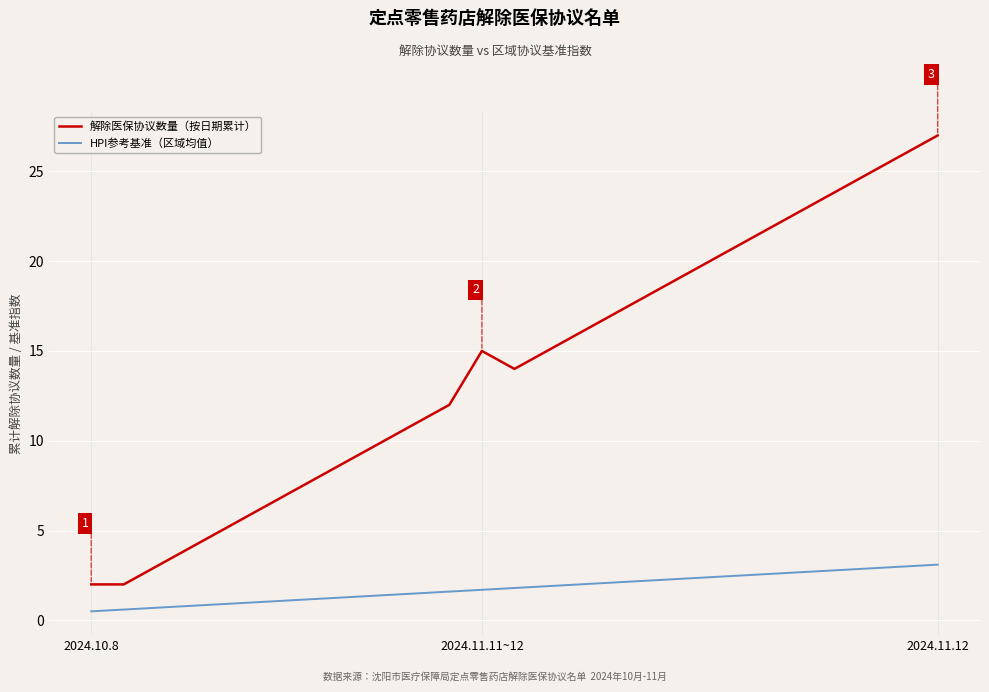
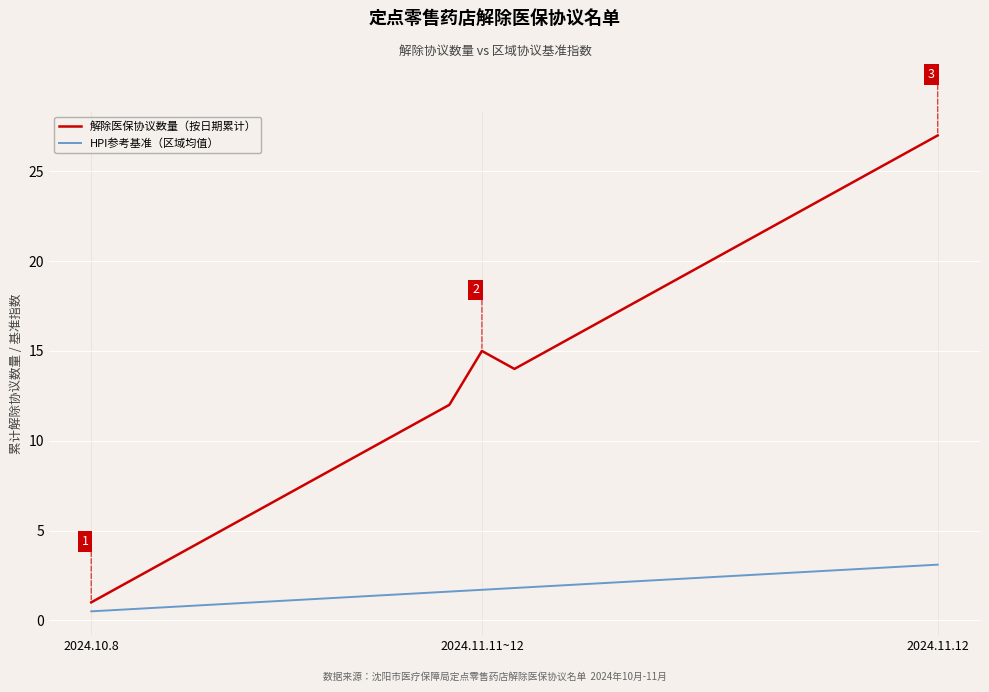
解除医保协议数量（按日期累计）, 2024.10.8: 2 -> 1
